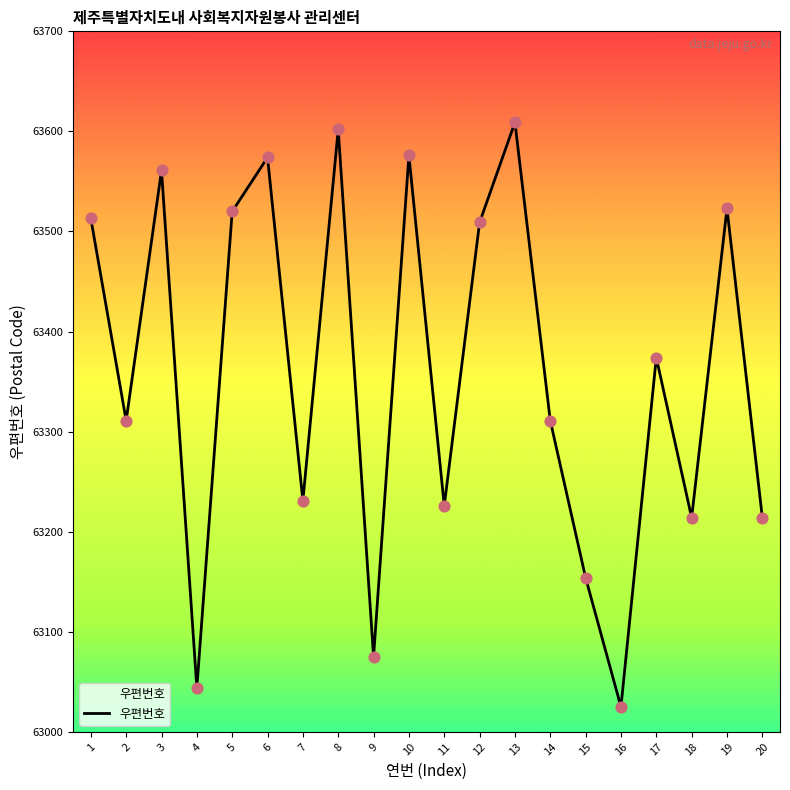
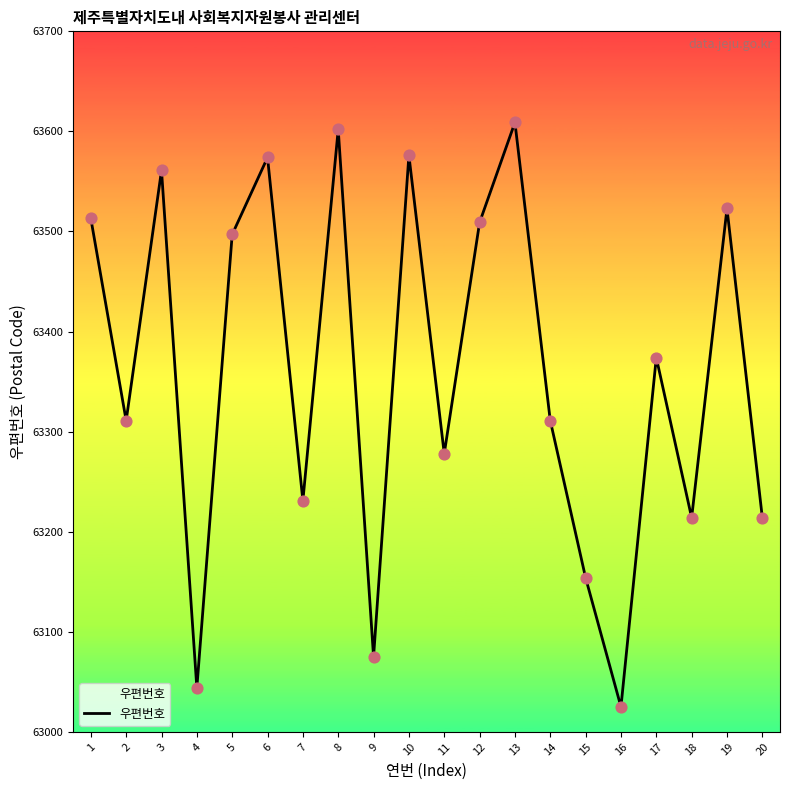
5: 63520 -> 63497
11: 63226 -> 63278
